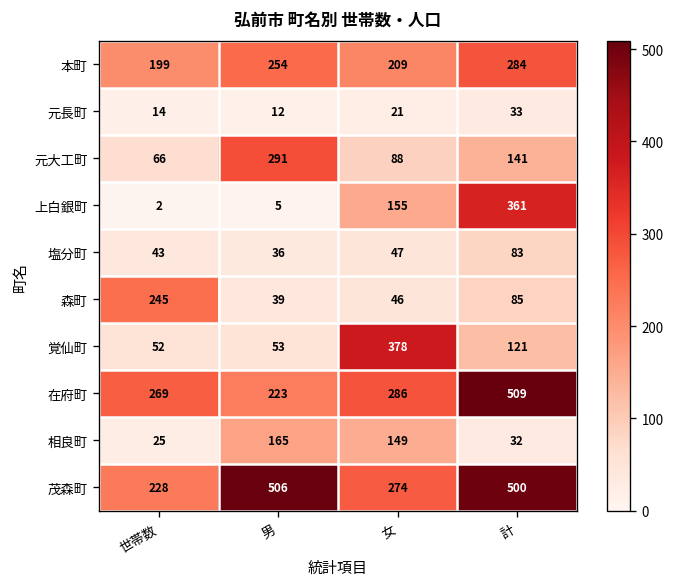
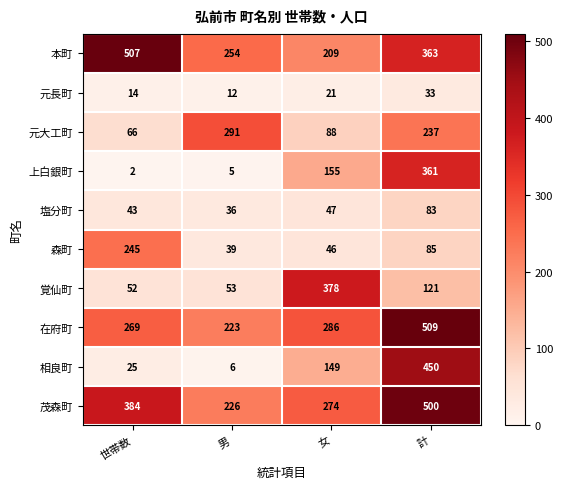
本町, 世帯数: 199 -> 507
本町, 計: 284 -> 363
元大工町, 計: 141 -> 237
相良町, 男: 165 -> 6
相良町, 計: 32 -> 450
茂森町, 世帯数: 228 -> 384
茂森町, 男: 506 -> 226
